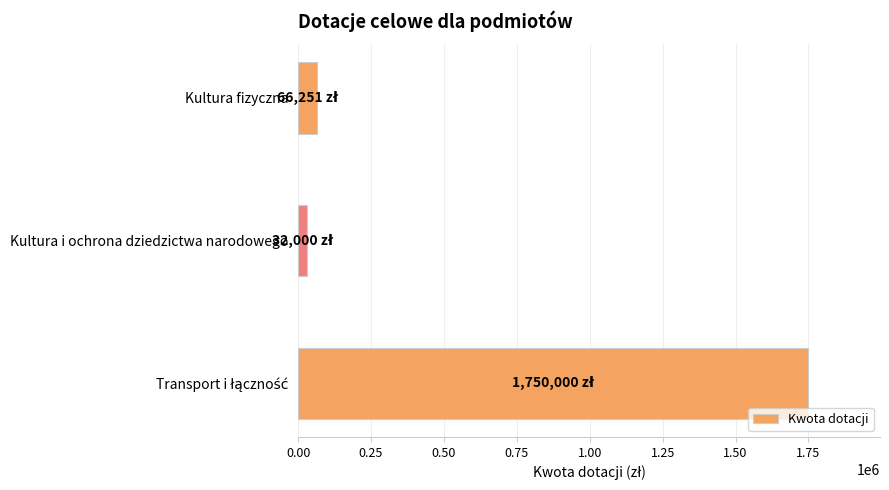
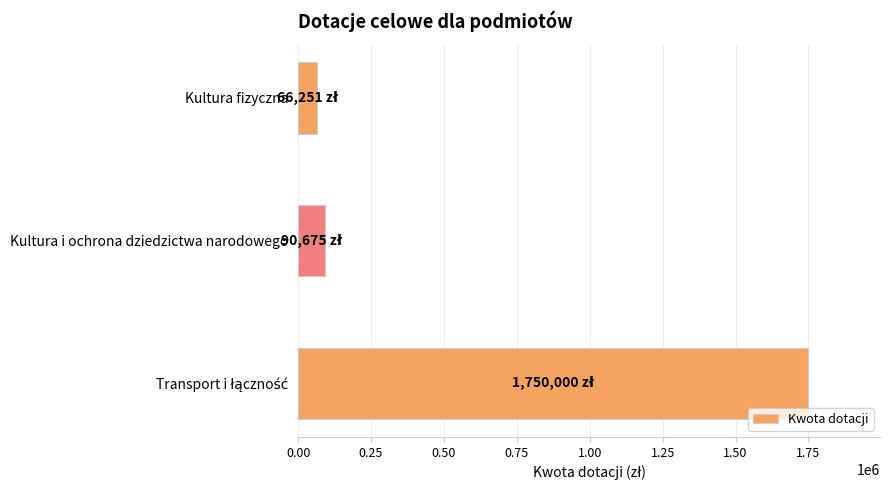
Kultura i ochrona dziedzictwa narodowego: 32,000 -> 90,675
